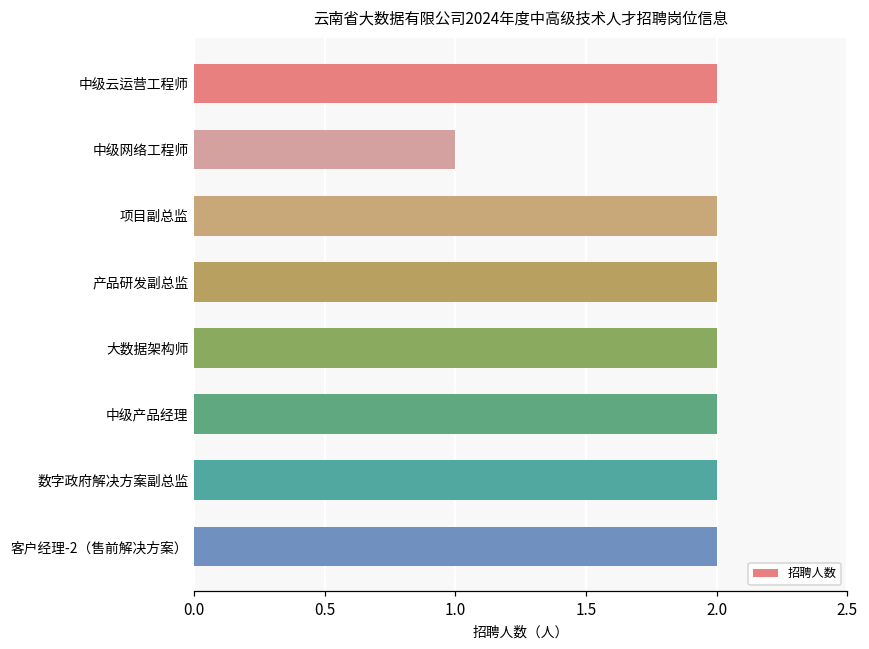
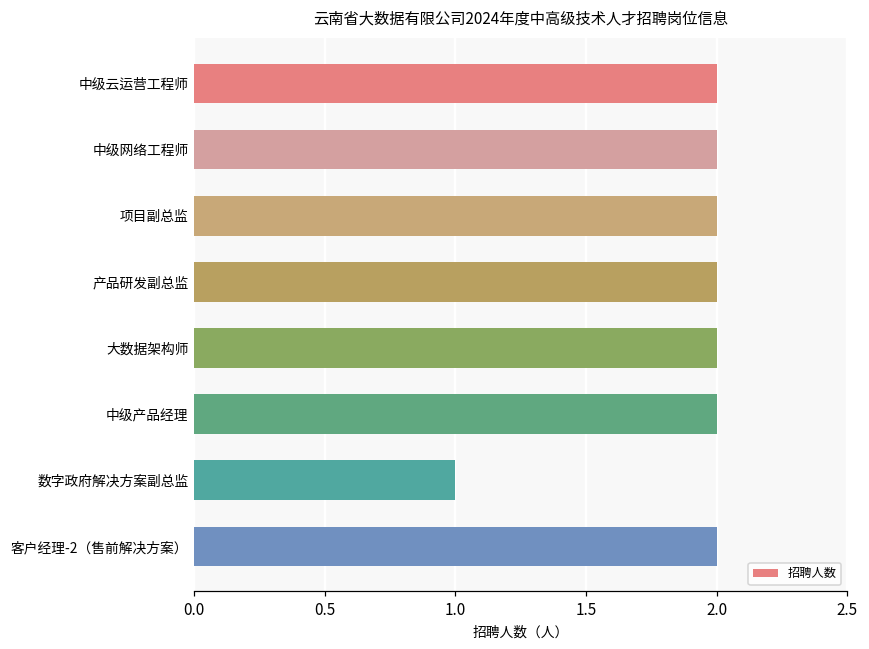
中级网络工程师: 1 -> 2
数字政府解决方案副总监: 2 -> 1
